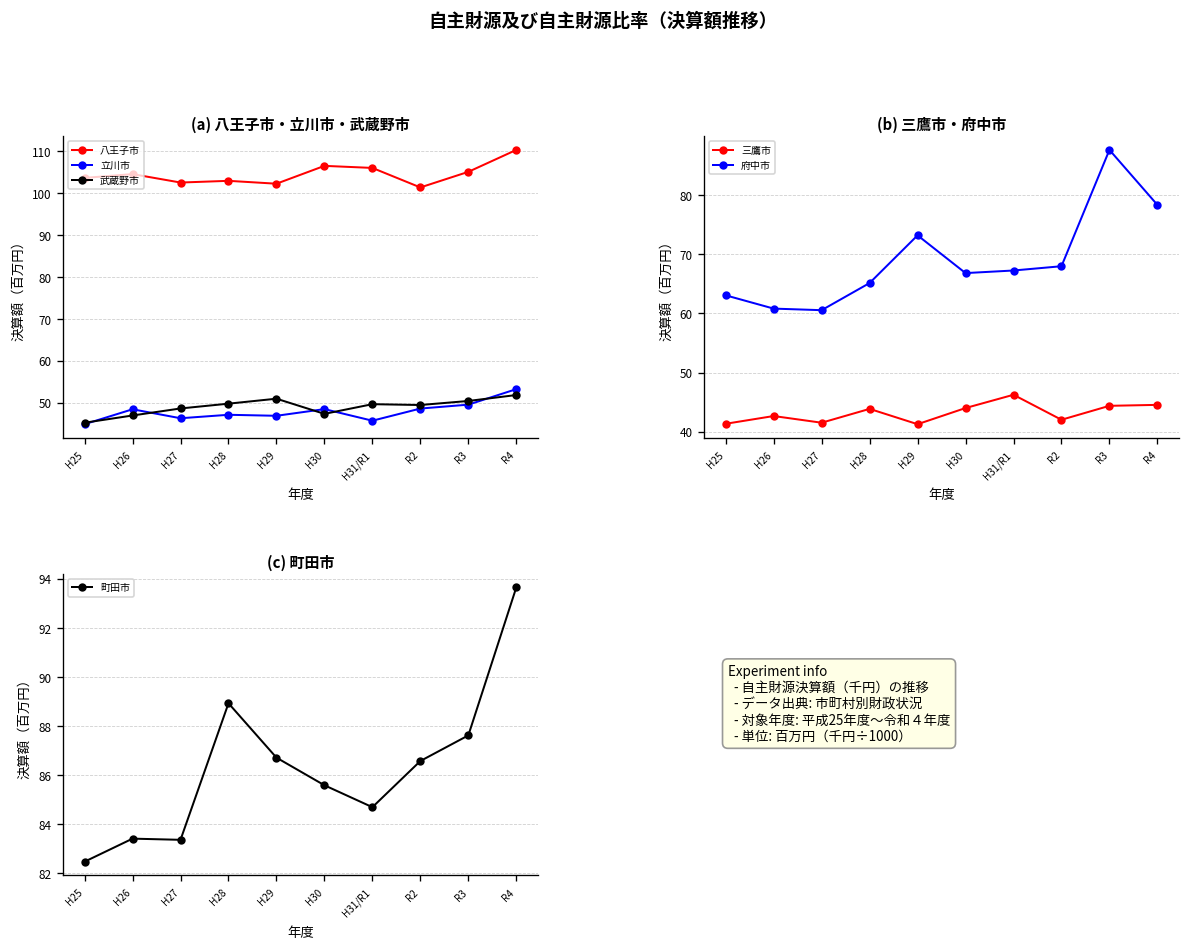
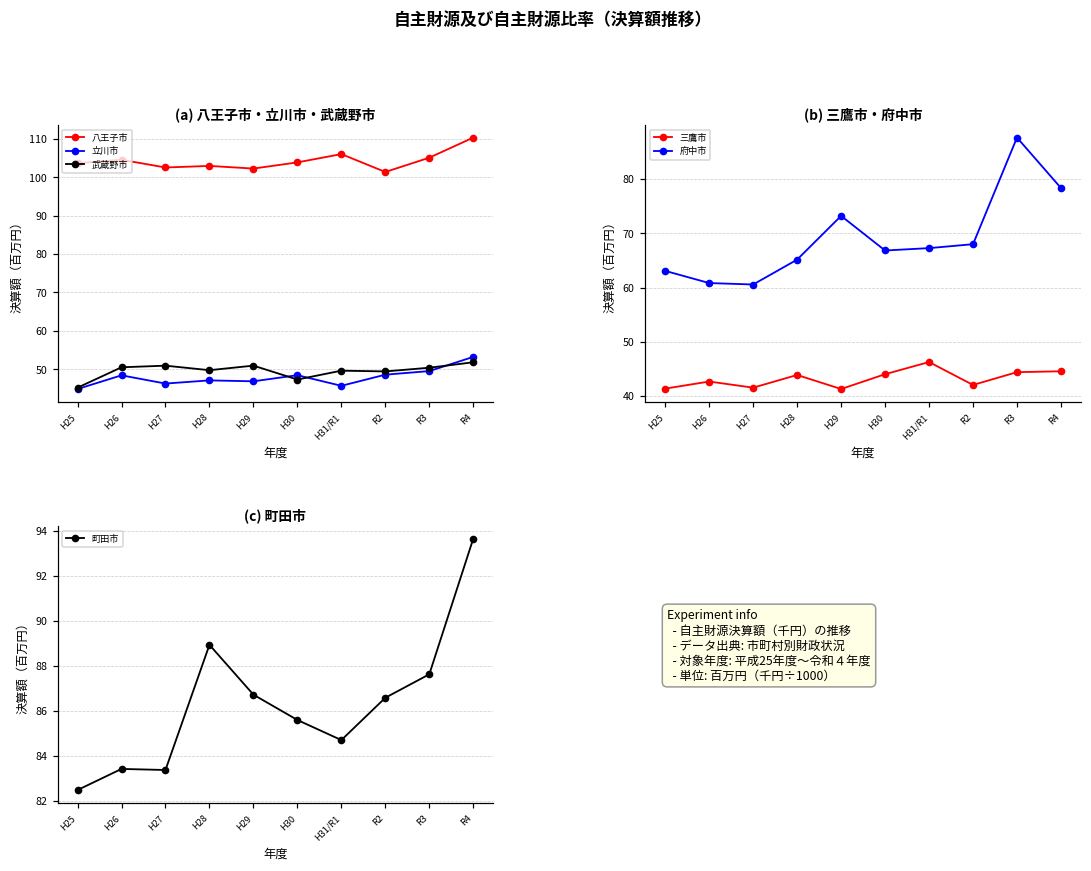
(a) 八王子市・立川市・武蔵野市, 武蔵野市, H26: 47 -> 51
(a) 八王子市・立川市・武蔵野市, 武蔵野市, H27: 49 -> 51
(a) 八王子市・立川市・武蔵野市, 八王子市, H30: 107 -> 104
